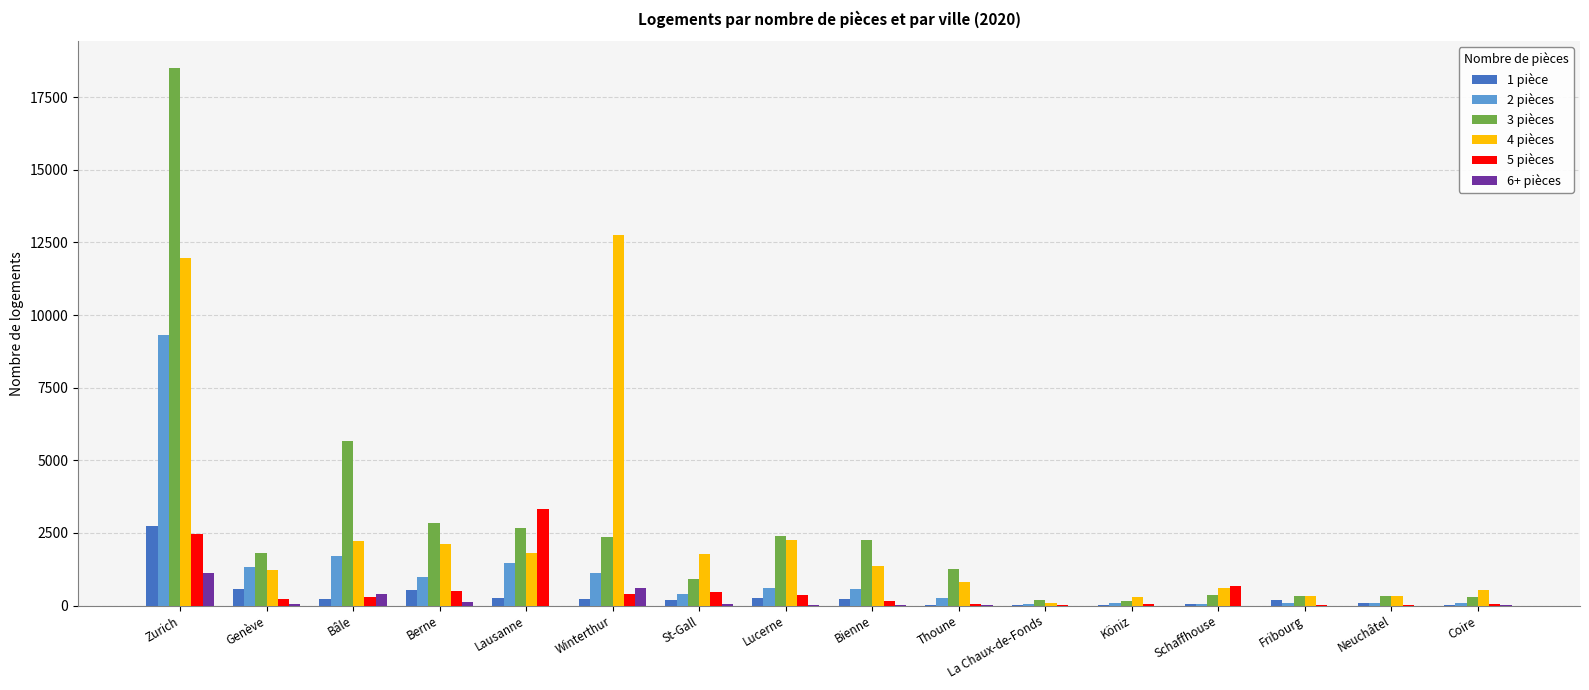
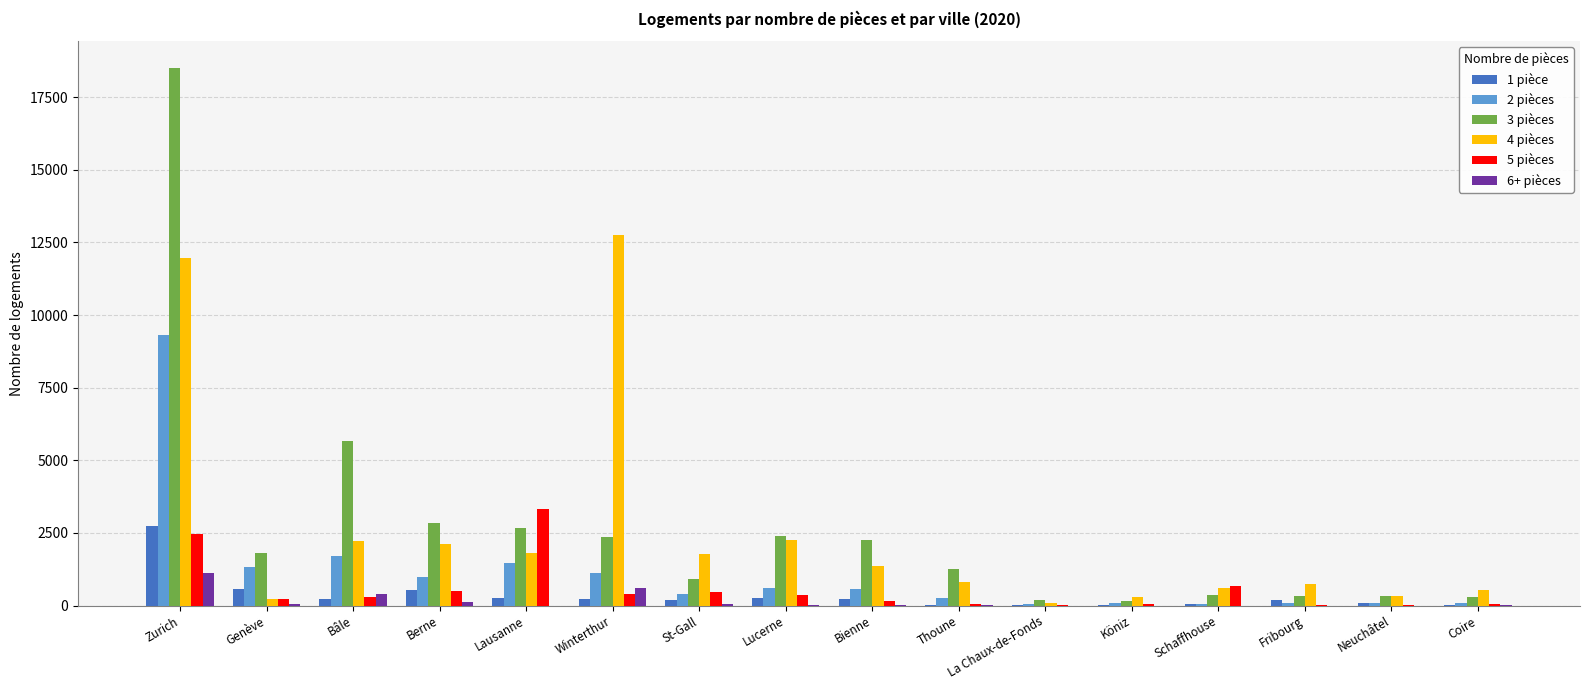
4 pièces, Genève: 1200 -> 200
4 pièces, Fribourg: 300 -> 700
